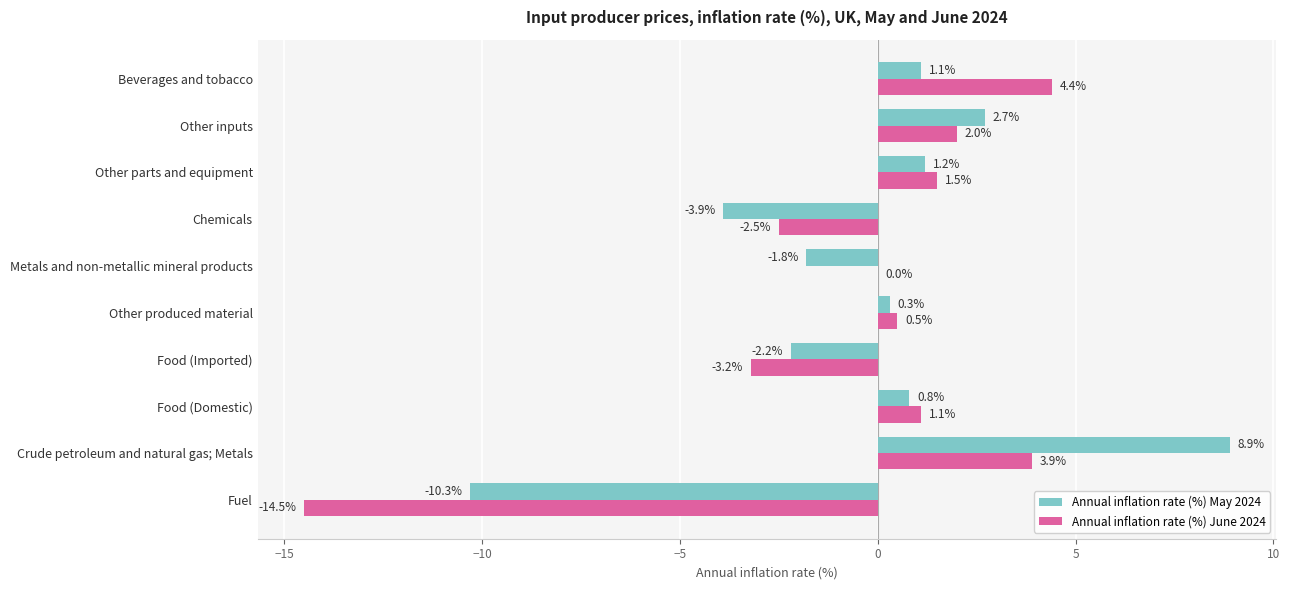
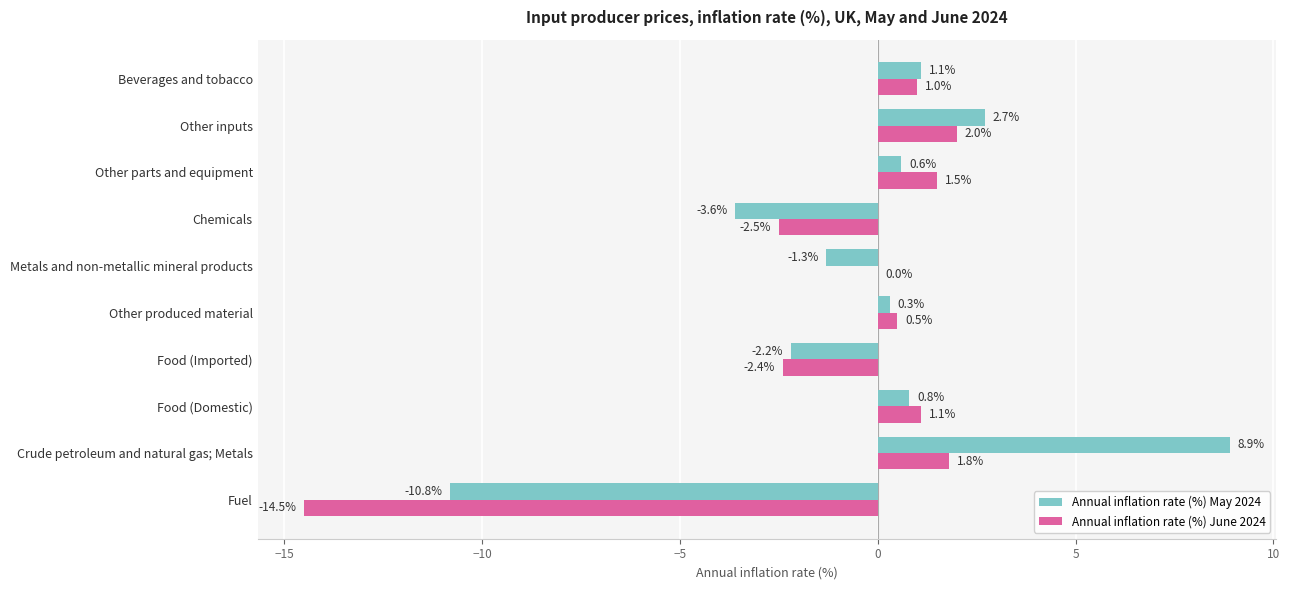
Annual inflation rate (%) June 2024, Beverages and tobacco: 4.4% -> 1.0%
Annual inflation rate (%) May 2024, Other parts and equipment: 1.2% -> 0.6%
Annual inflation rate (%) May 2024, Chemicals: -3.9% -> -3.6%
Annual inflation rate (%) May 2024, Metals and non-metallic mineral products: -1.8% -> -1.3%
Annual inflation rate (%) June 2024, Food (Imported): -3.2% -> -2.4%
Annual inflation rate (%) June 2024, Crude petroleum and natural gas; Metals: 3.9% -> 1.8%
Annual inflation rate (%) May 2024, Fuel: -10.3% -> -10.8%
